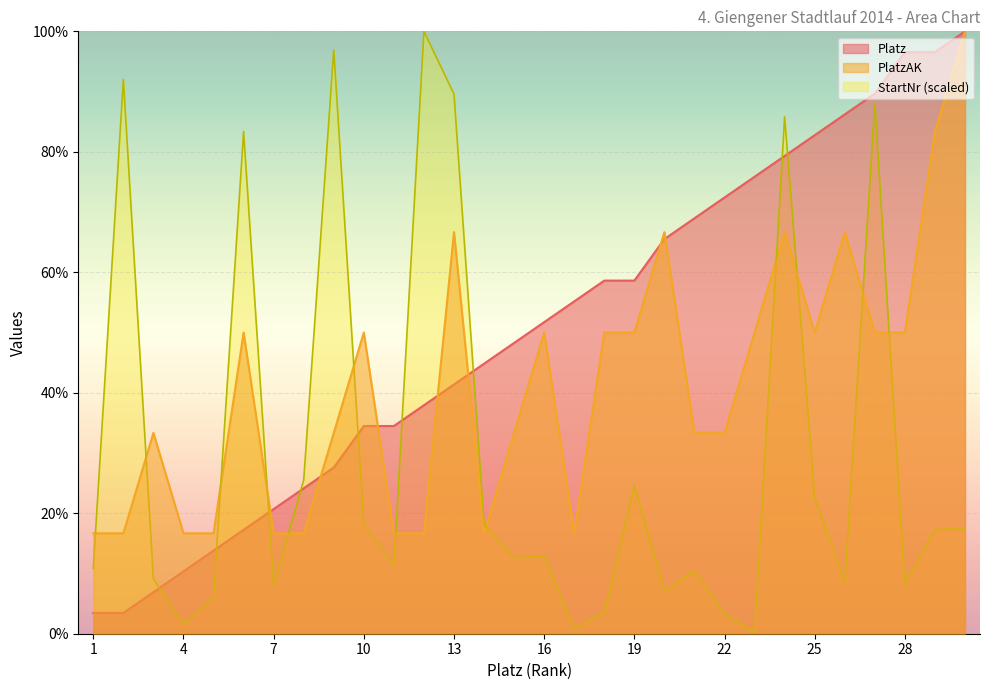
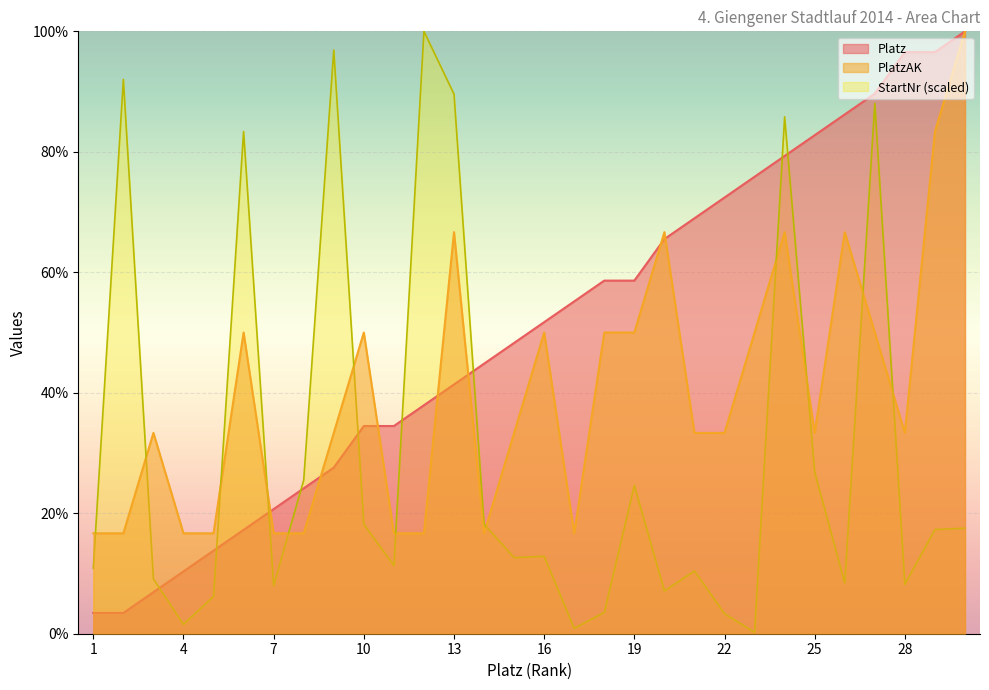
PlatzAK, 25: 50% -> 33%
StartNr (scaled), 25: 23% -> 27%
PlatzAK, 28: 50% -> 33%
